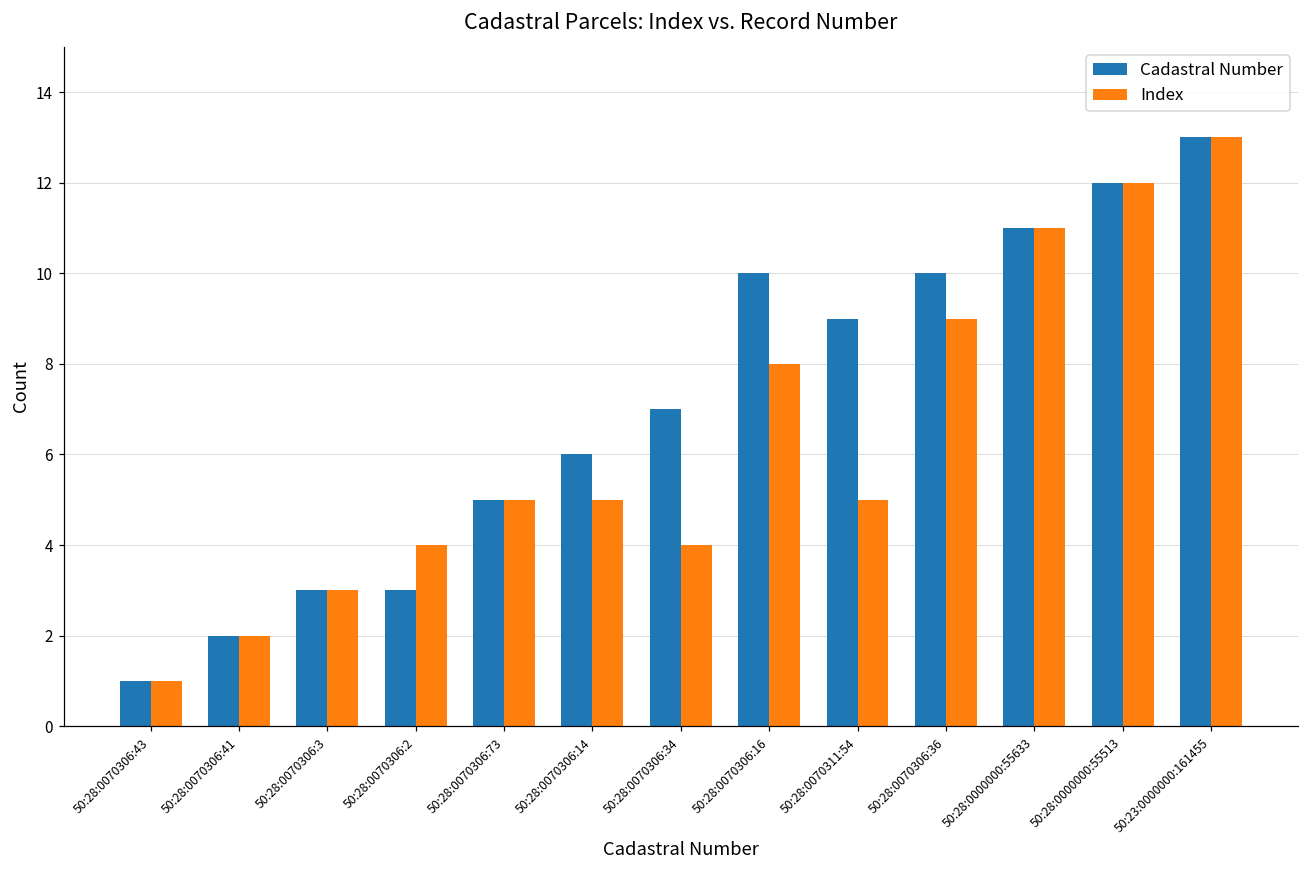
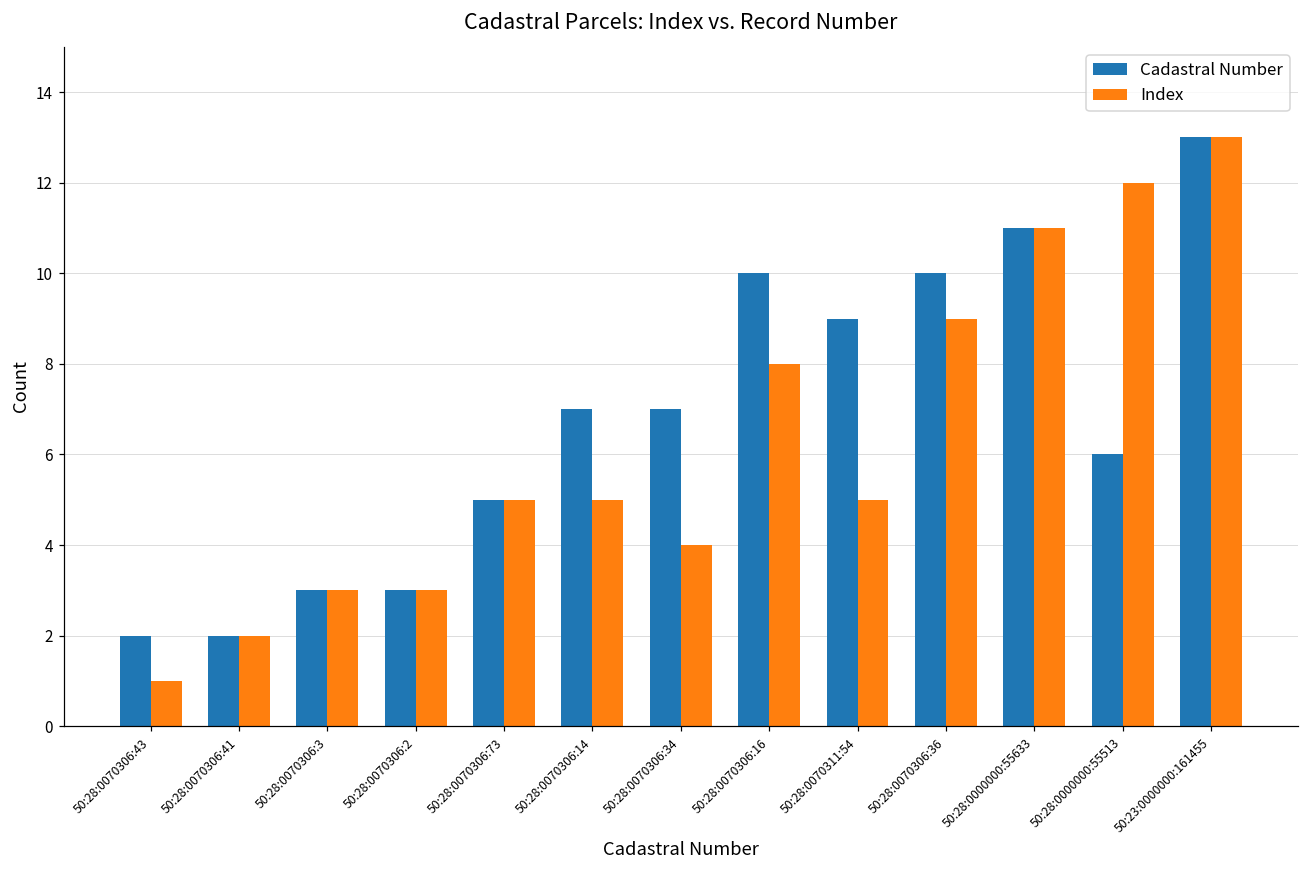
Cadastral Number, 50:28:0070306:43: 1 -> 2
Index, 50:28:0070306:2: 4 -> 3
Cadastral Number, 50:28:0070306:14: 6 -> 7
Cadastral Number, 50:28:0000000:55513: 12 -> 6
